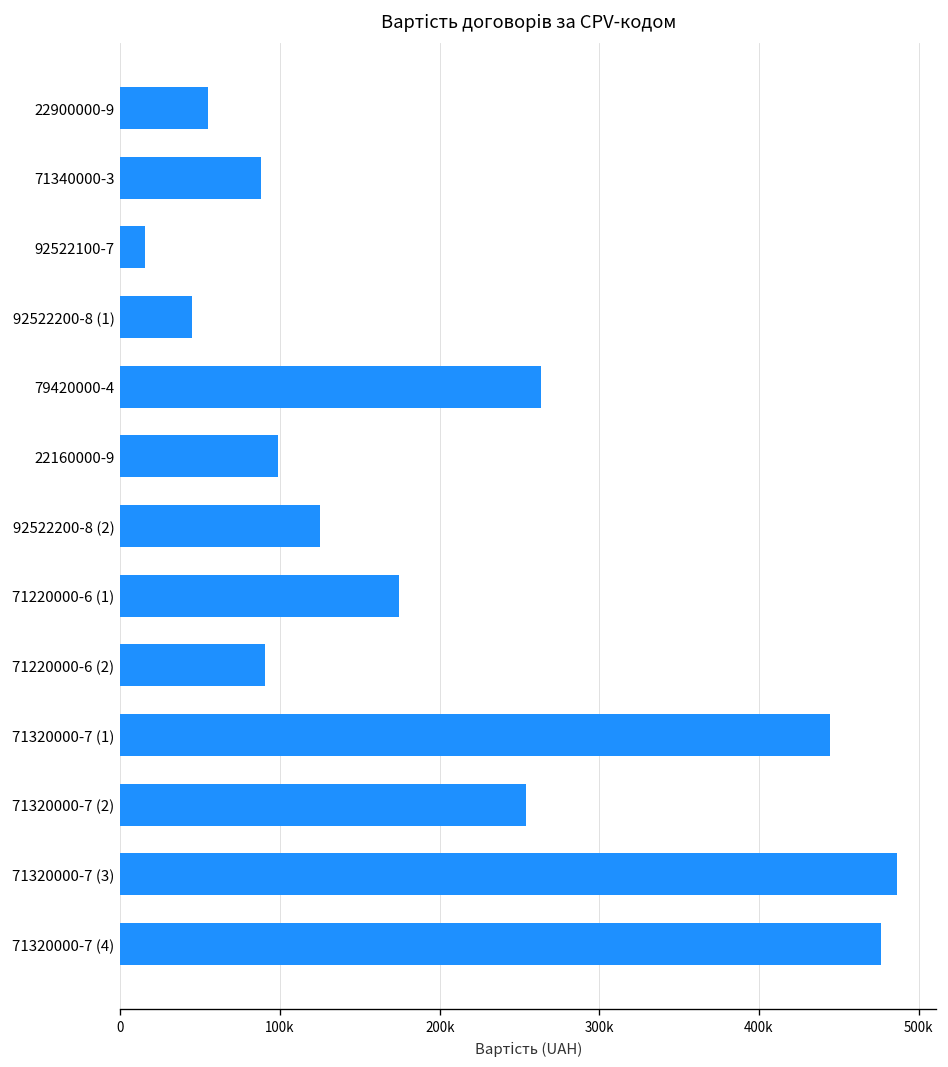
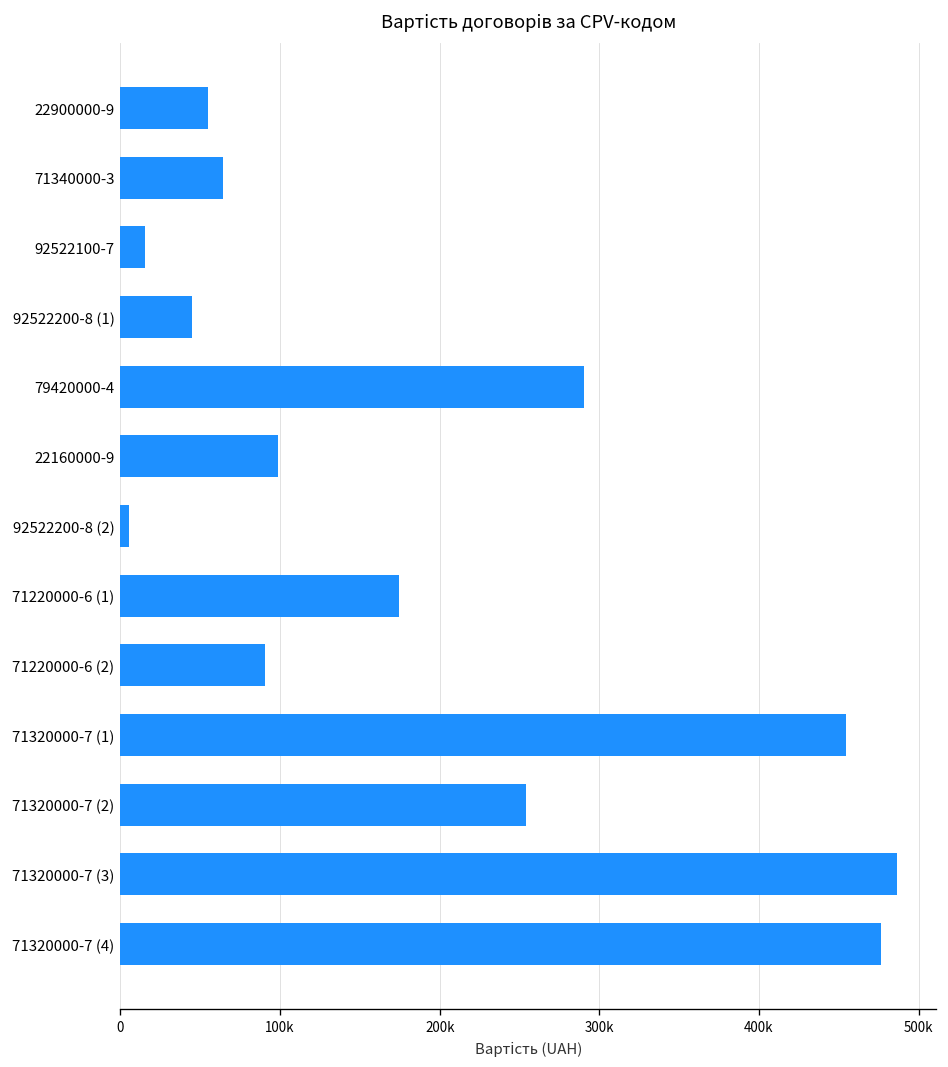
71340000-3: 88000 -> 64000
79420000-4: 264000 -> 290000
92522200-8 (2): 125000 -> 6000
71320000-7 (1): 444000 -> 455000
